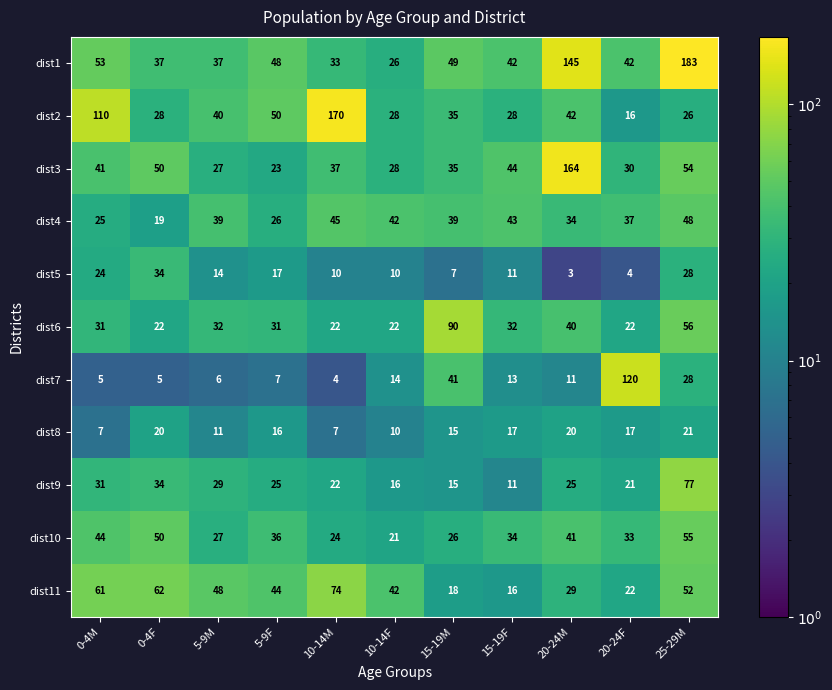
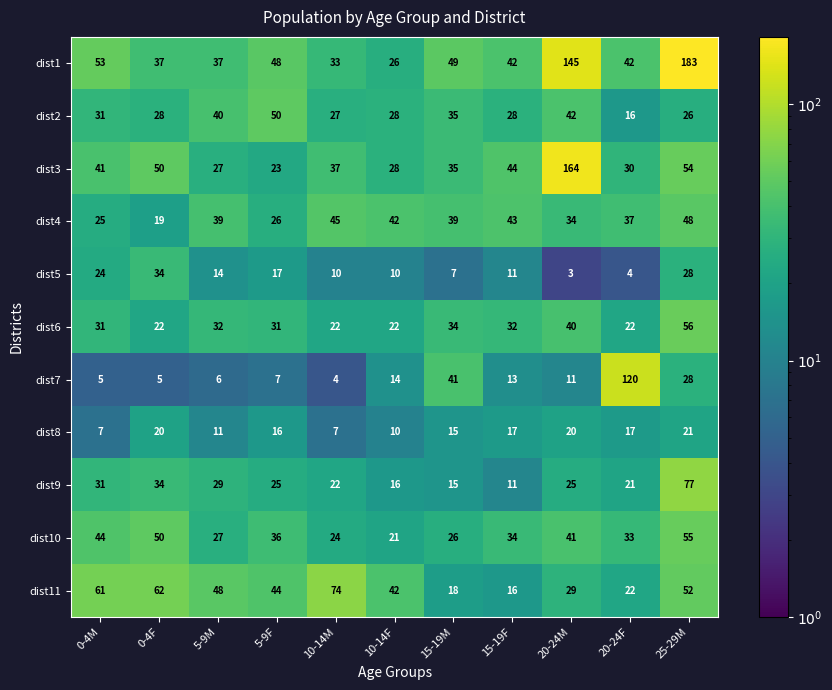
dist2, 0-4M: 110 -> 31
dist2, 10-14M: 170 -> 27
dist6, 15-19M: 90 -> 34
